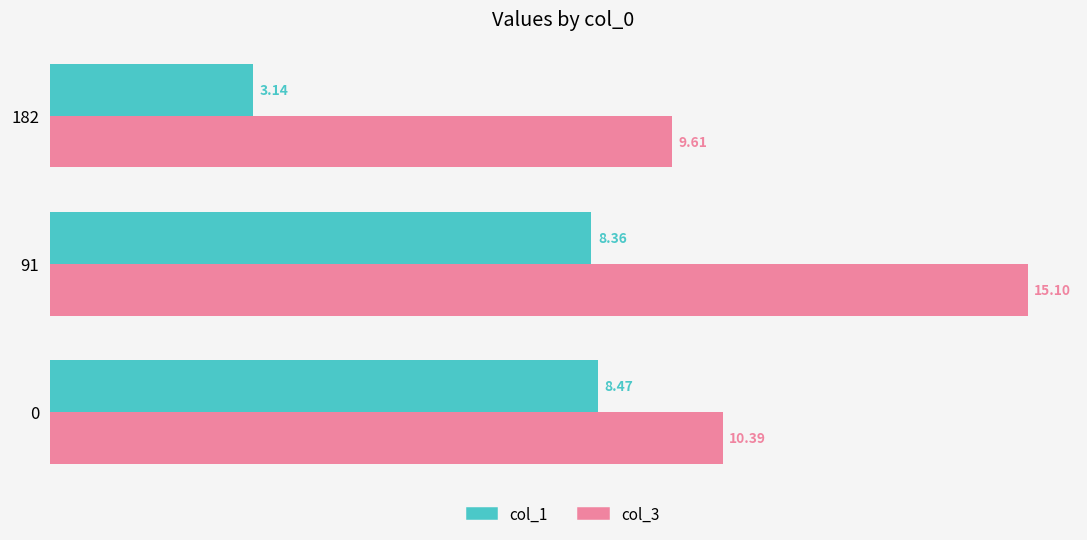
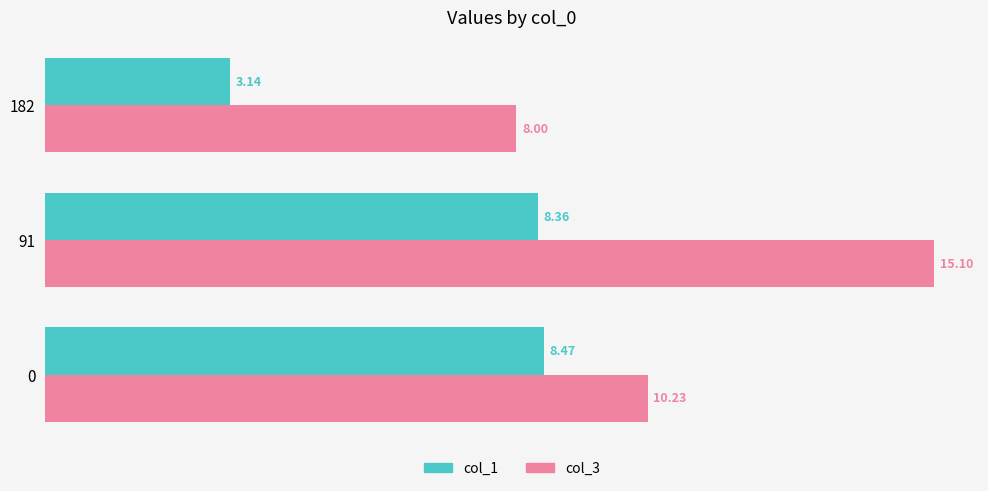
col_3, 182: 9.61 -> 8.00
col_3, 0: 10.39 -> 10.23
